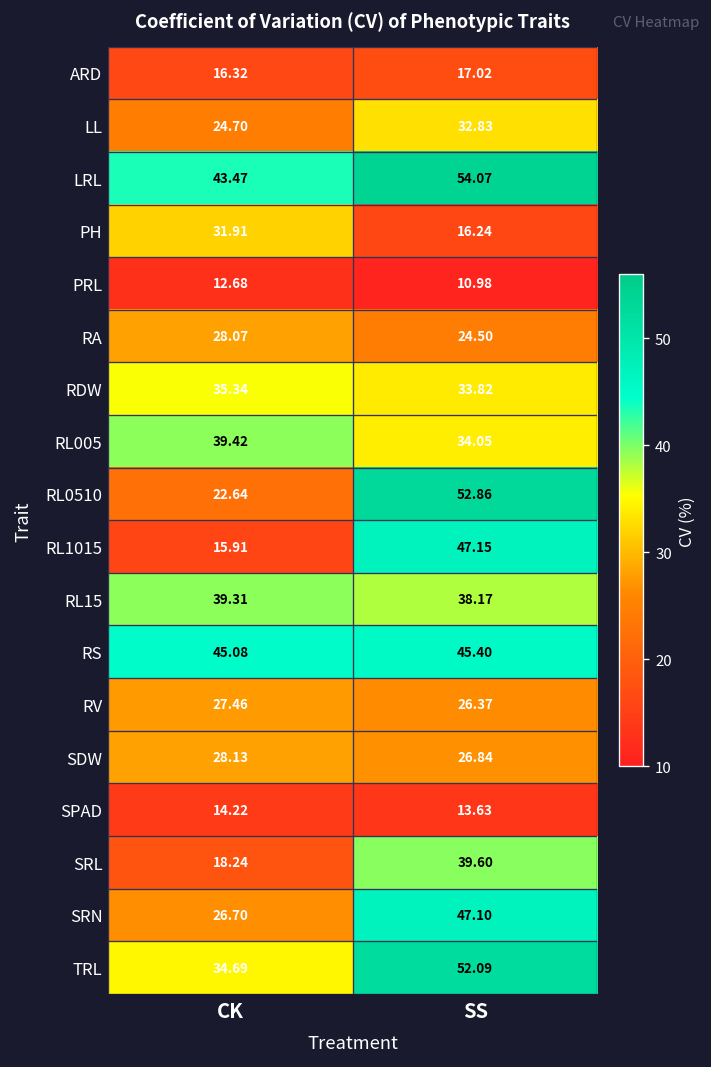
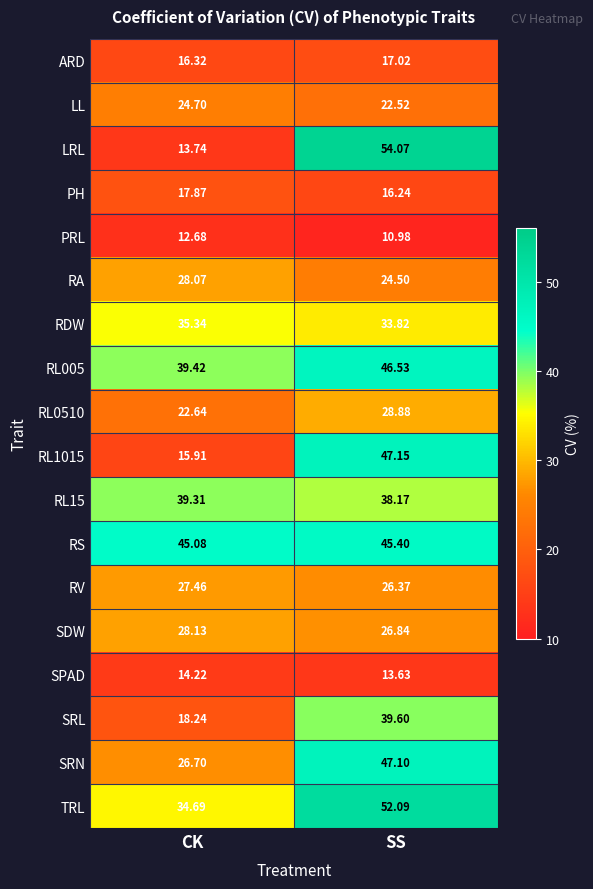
LL, SS: 32.83 -> 22.52
LRL, CK: 43.47 -> 13.74
PH, CK: 31.91 -> 17.87
RL005, SS: 34.05 -> 46.53
RL0510, SS: 52.86 -> 28.88
